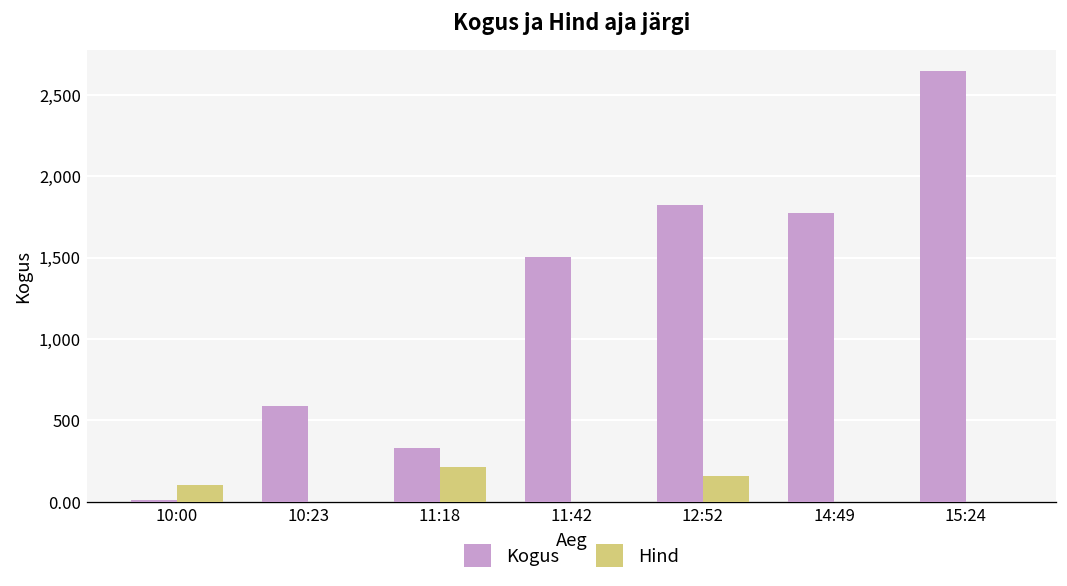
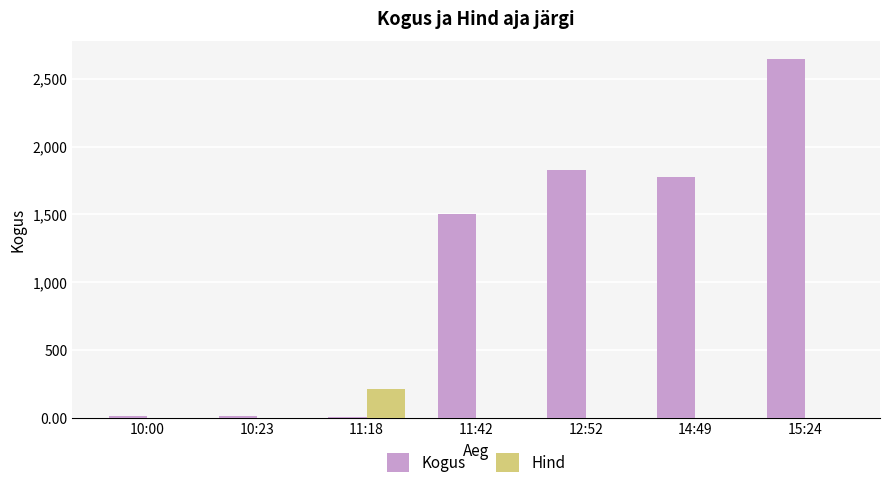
Hind, 10:00: 100 -> 0
Kogus, 10:23: 590 -> 10
Kogus, 11:18: 330 -> 10
Hind, 12:52: 160 -> 0
